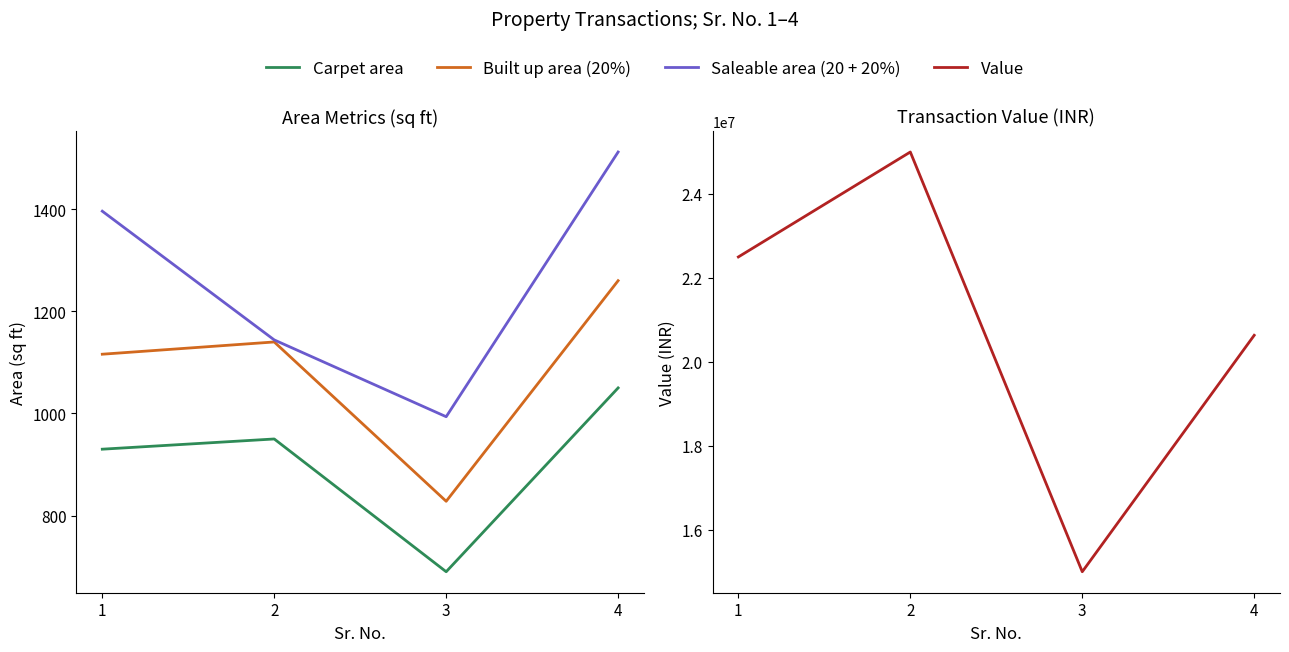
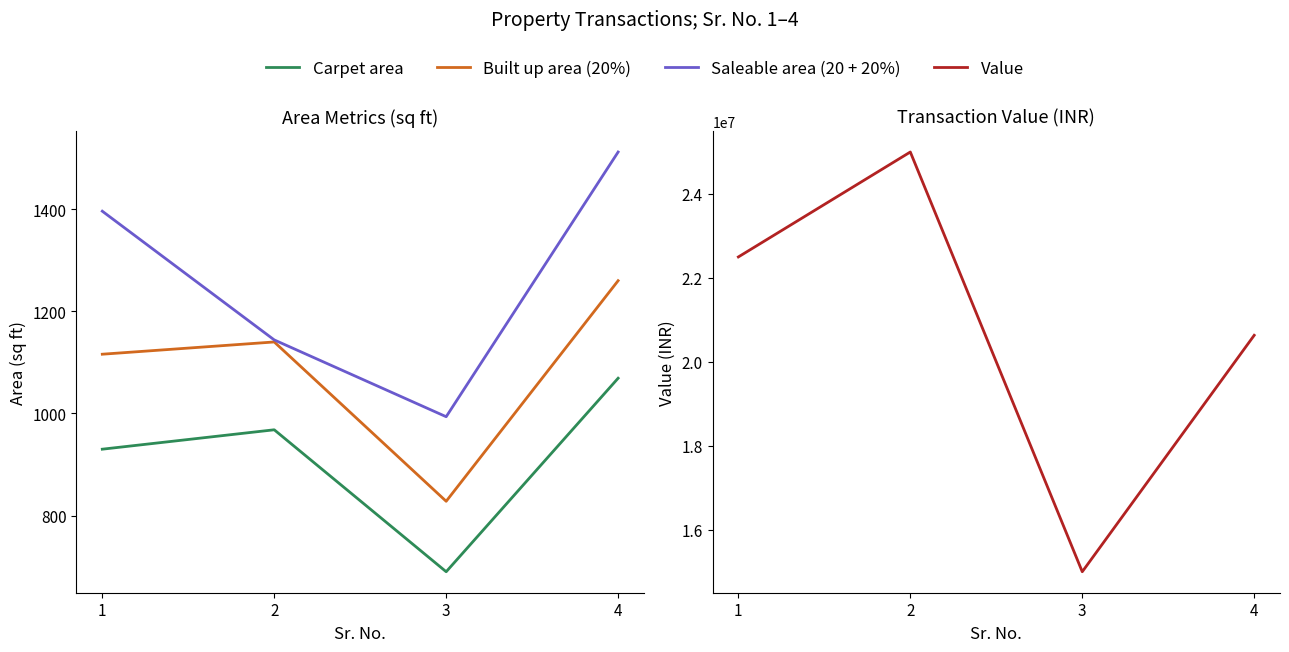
Area Metrics (sq ft), Carpet area, 2: 950 -> 970
Area Metrics (sq ft), Carpet area, 4: 1050 -> 1070
